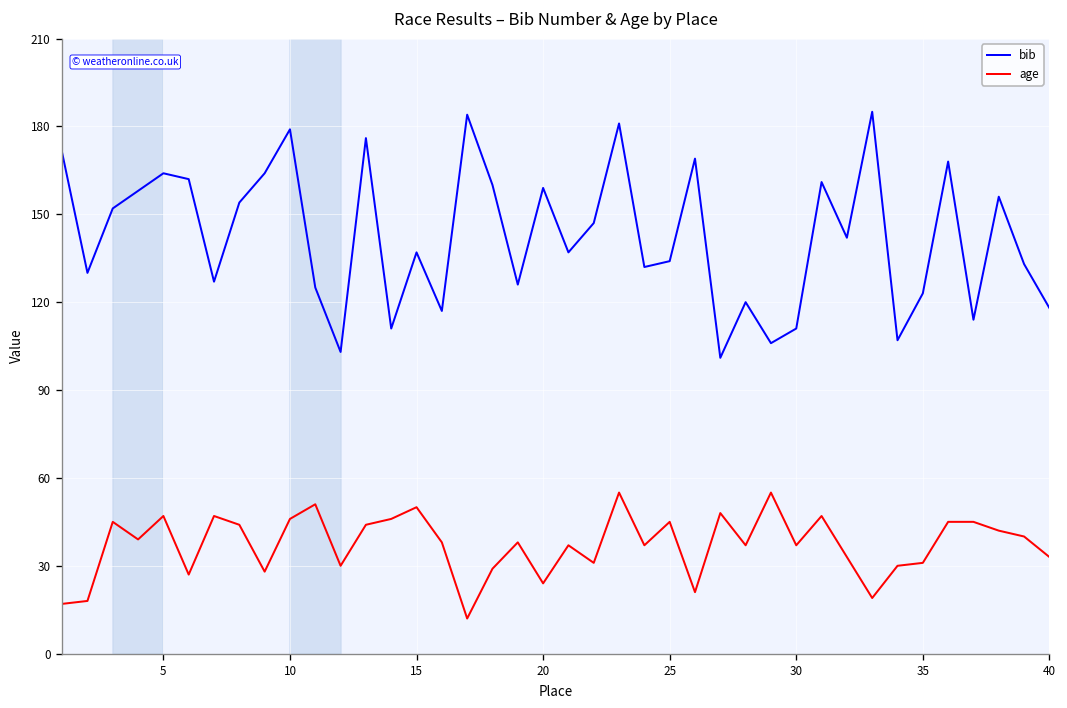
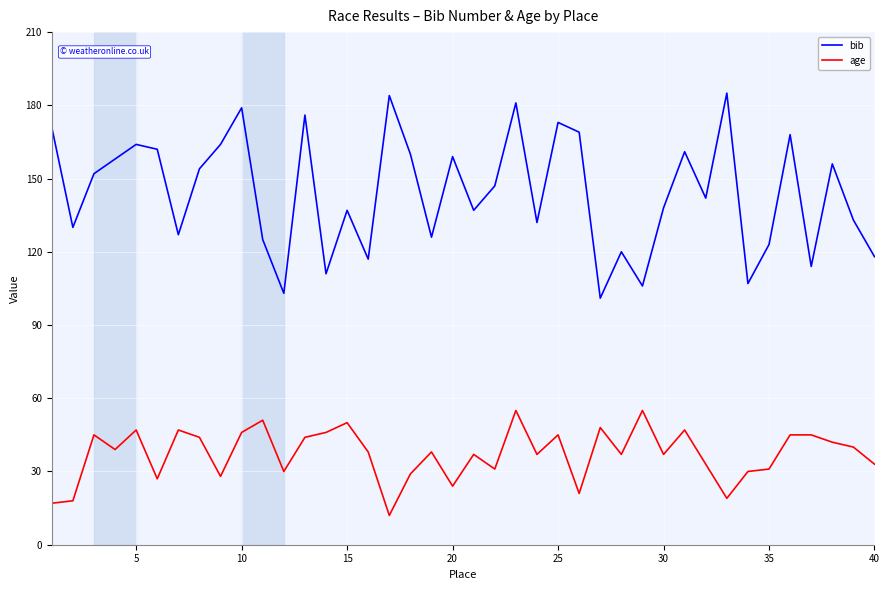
bib, 25: 134 -> 173
bib, 30: 111 -> 138
